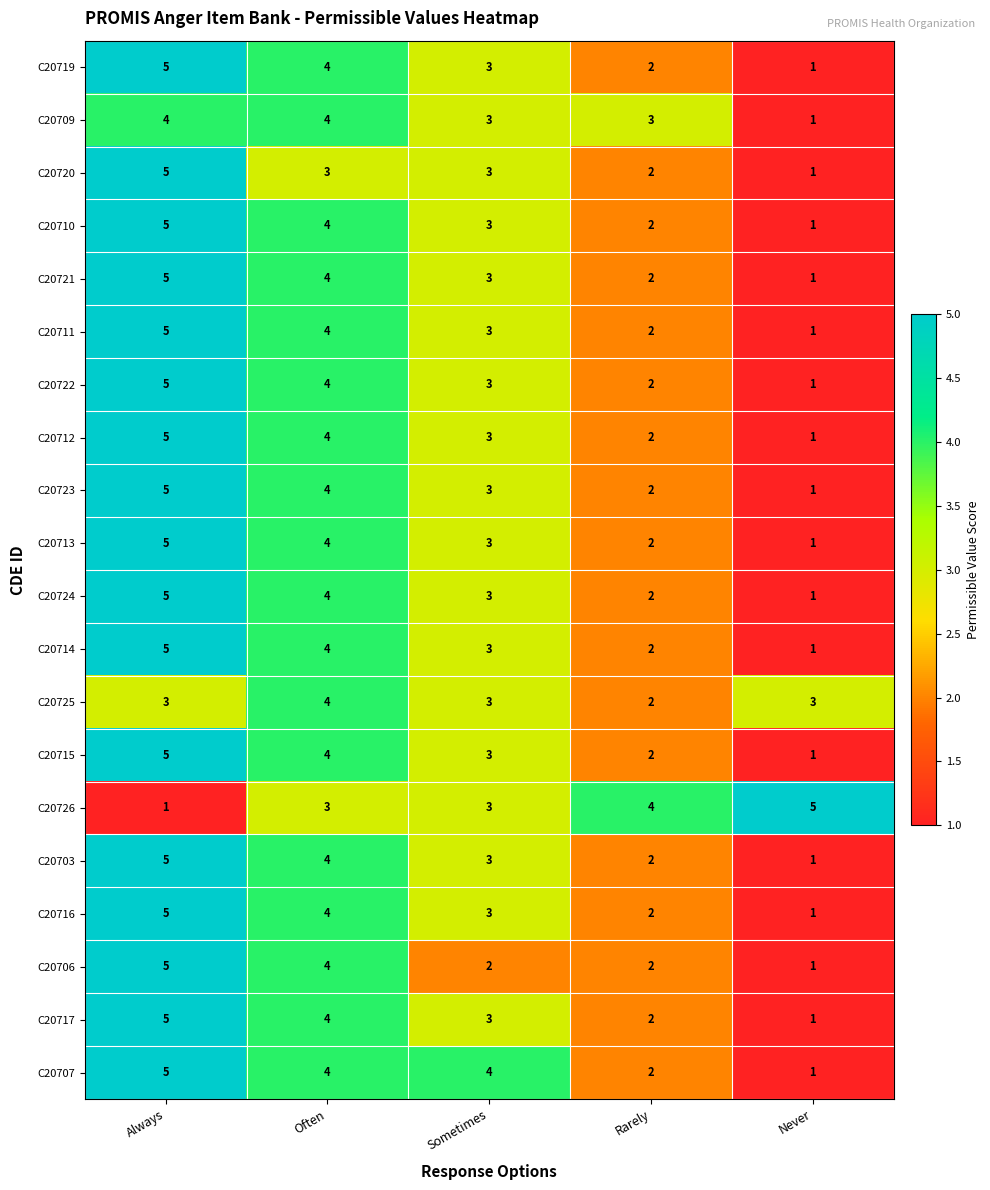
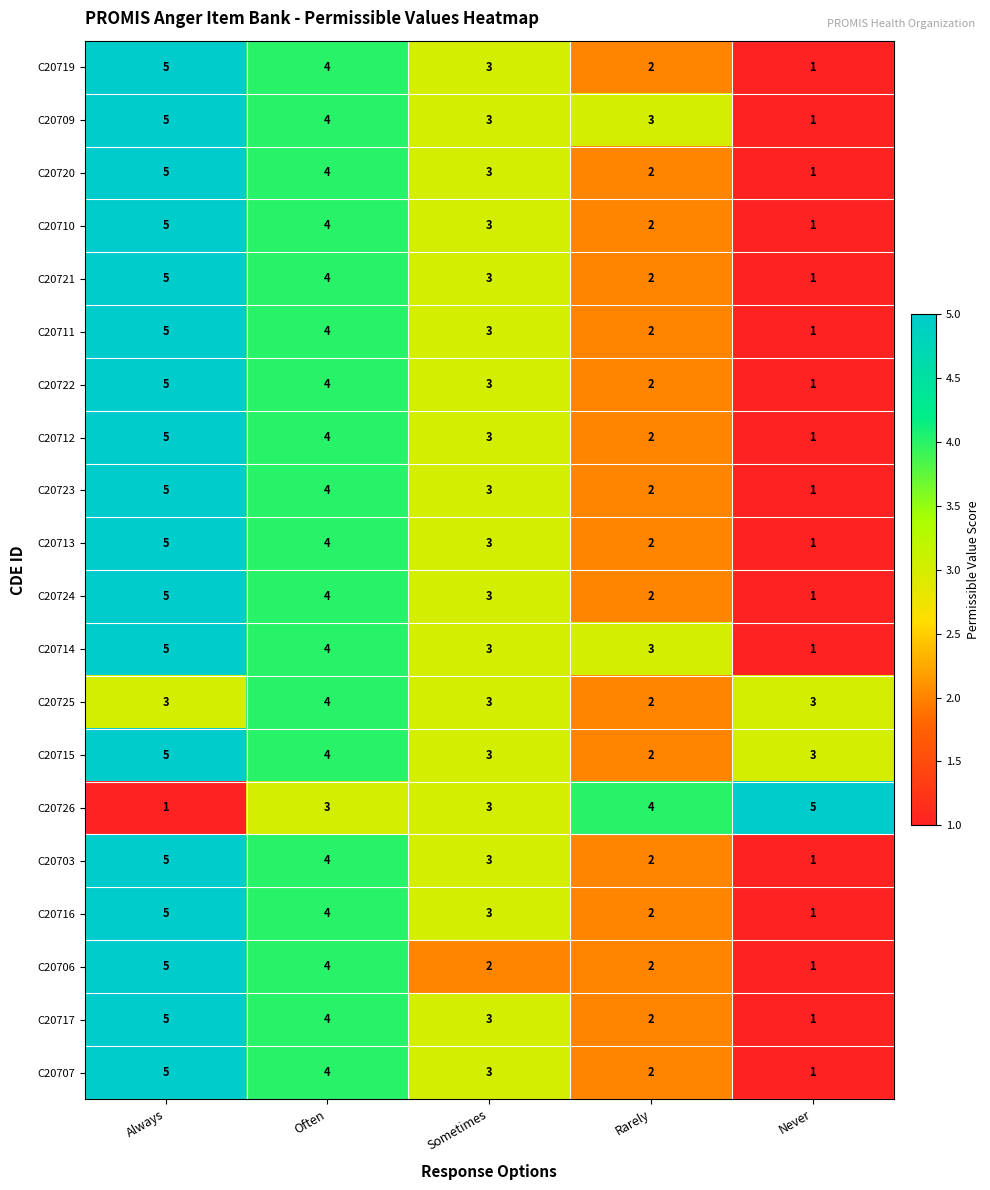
C20709, Always: 4 -> 5
C20720, Often: 3 -> 4
C20714, Rarely: 2 -> 3
C20715, Never: 1 -> 3
C20707, Sometimes: 4 -> 3
